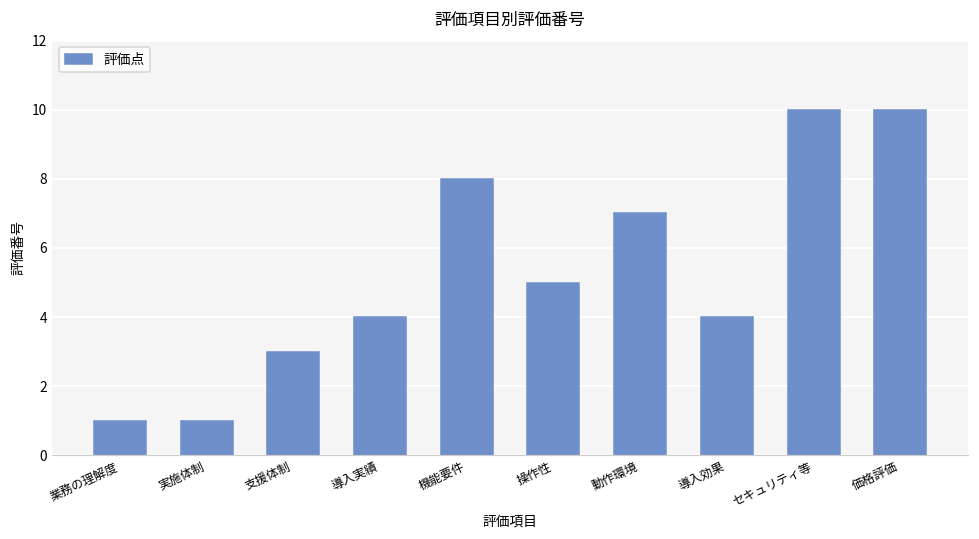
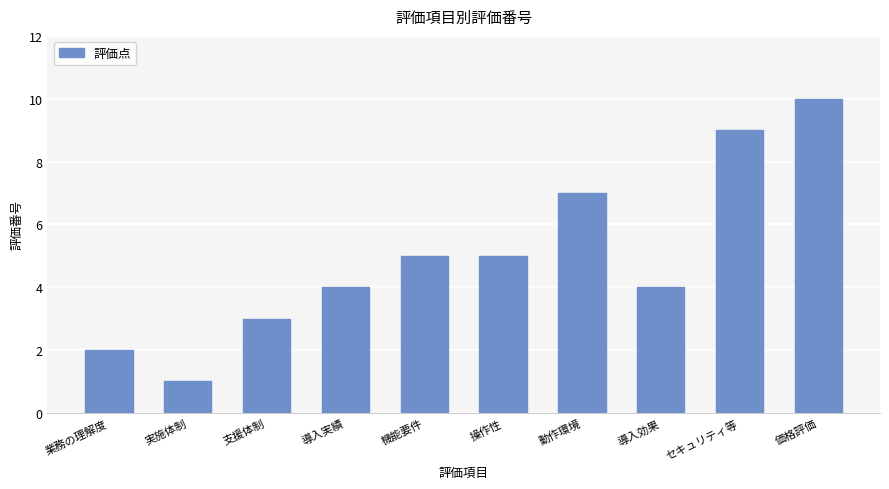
業務の理解度: 1 -> 2
機能要件: 8 -> 5
セキュリティ等: 10 -> 9
